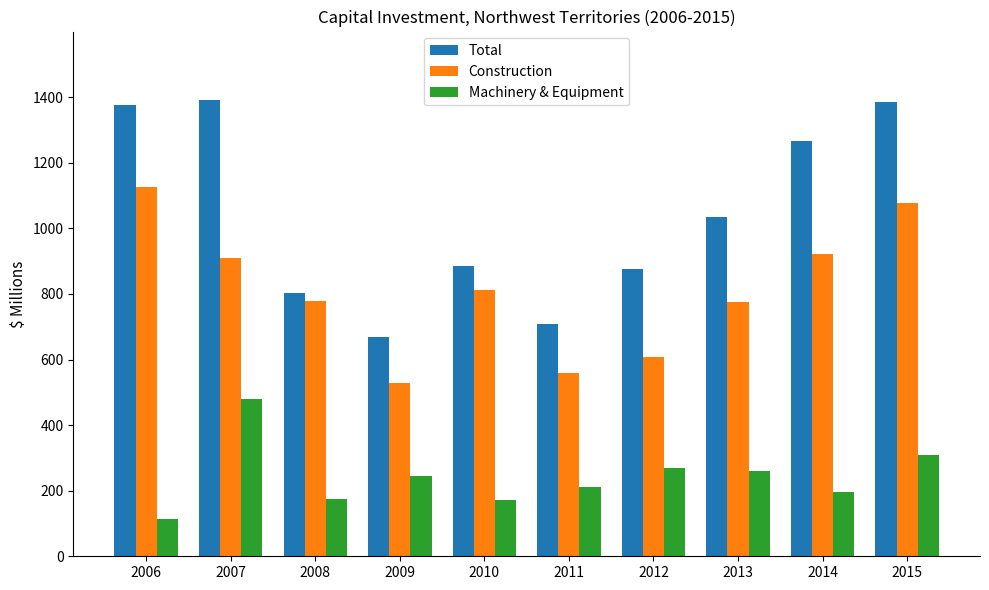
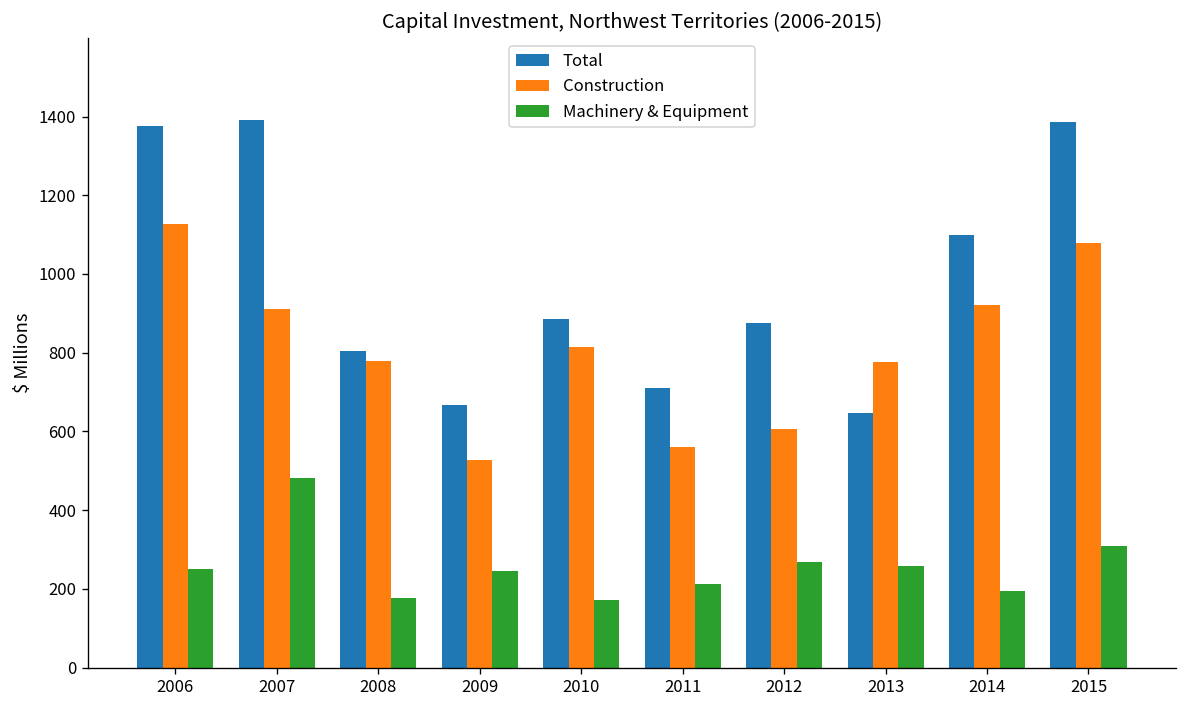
Machinery & Equipment, 2006: 120 -> 250
Total, 2013: 1040 -> 650
Total, 2014: 1270 -> 1100
